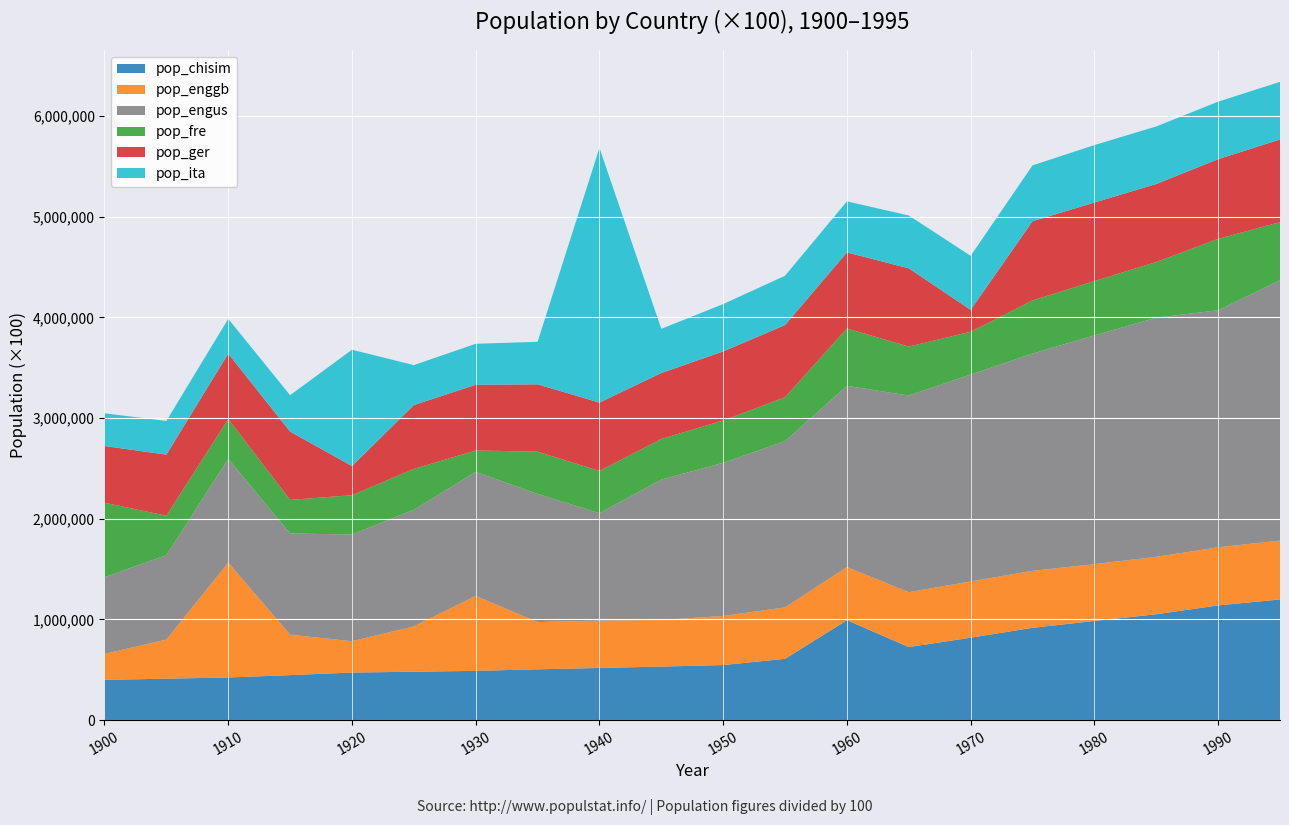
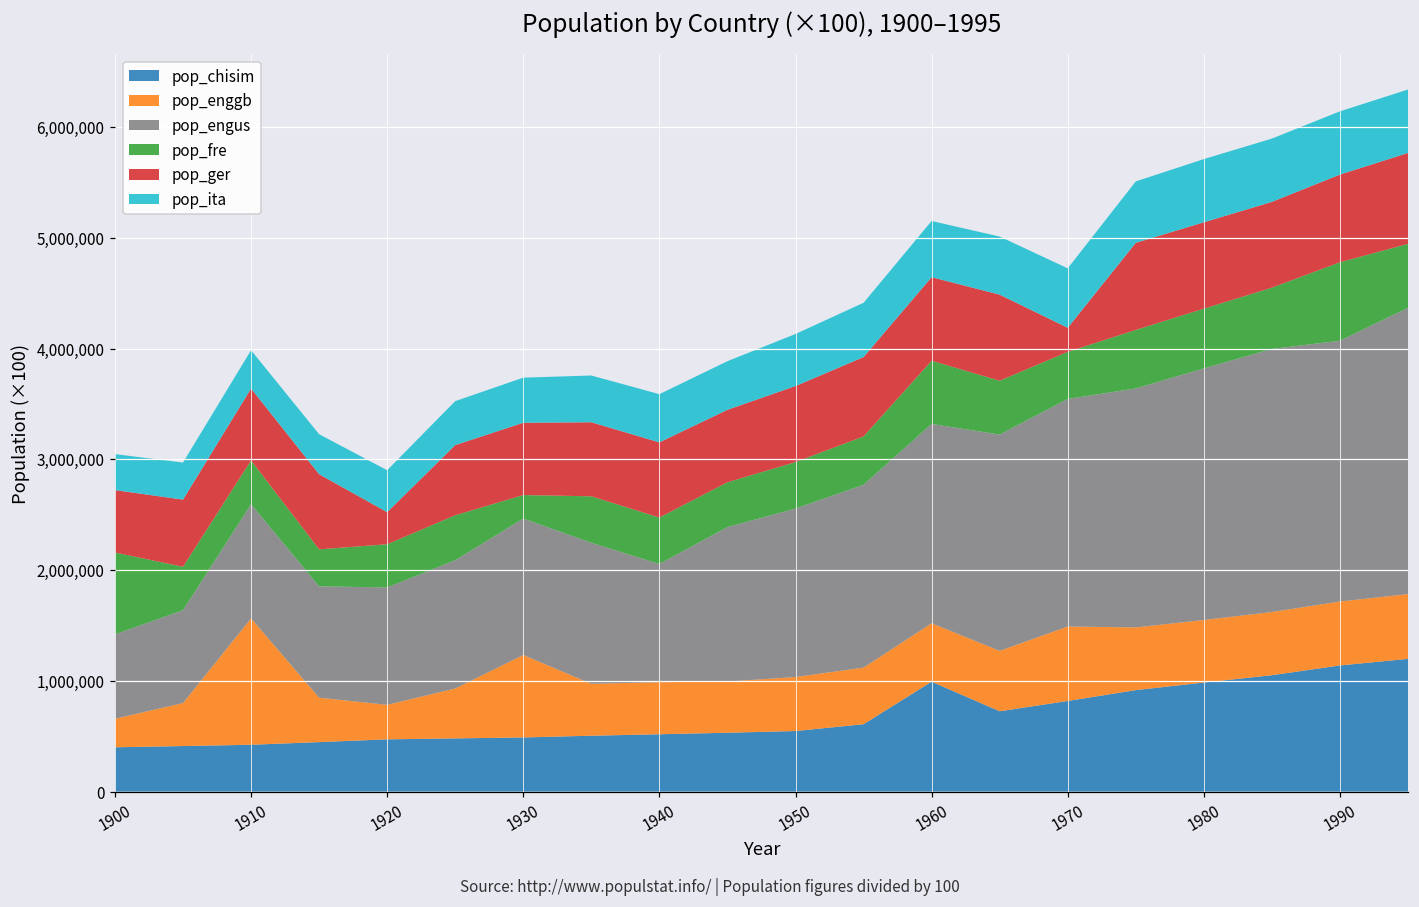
pop_ita, 1920: 1,160,000 -> 380,000
pop_ita, 1940: 2,530,000 -> 440,000
pop_enggb, 1970: 560,000 -> 670,000
